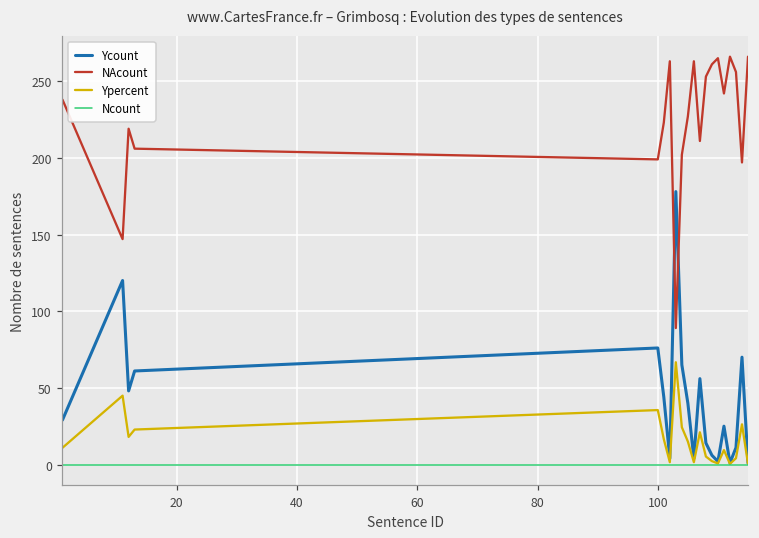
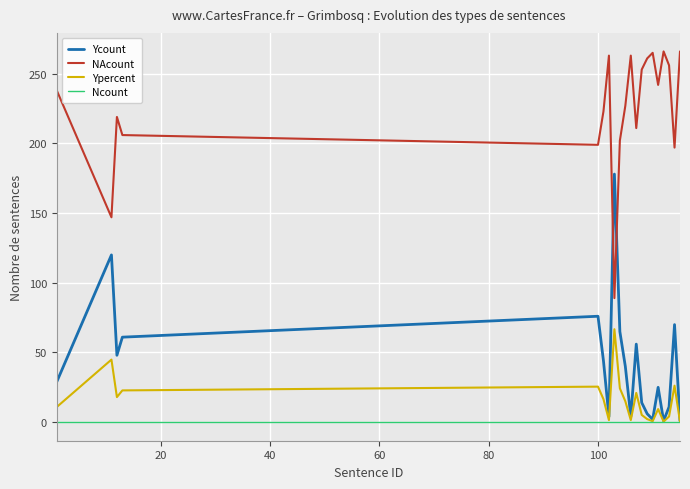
Ypercent, 100: 36 -> 26
